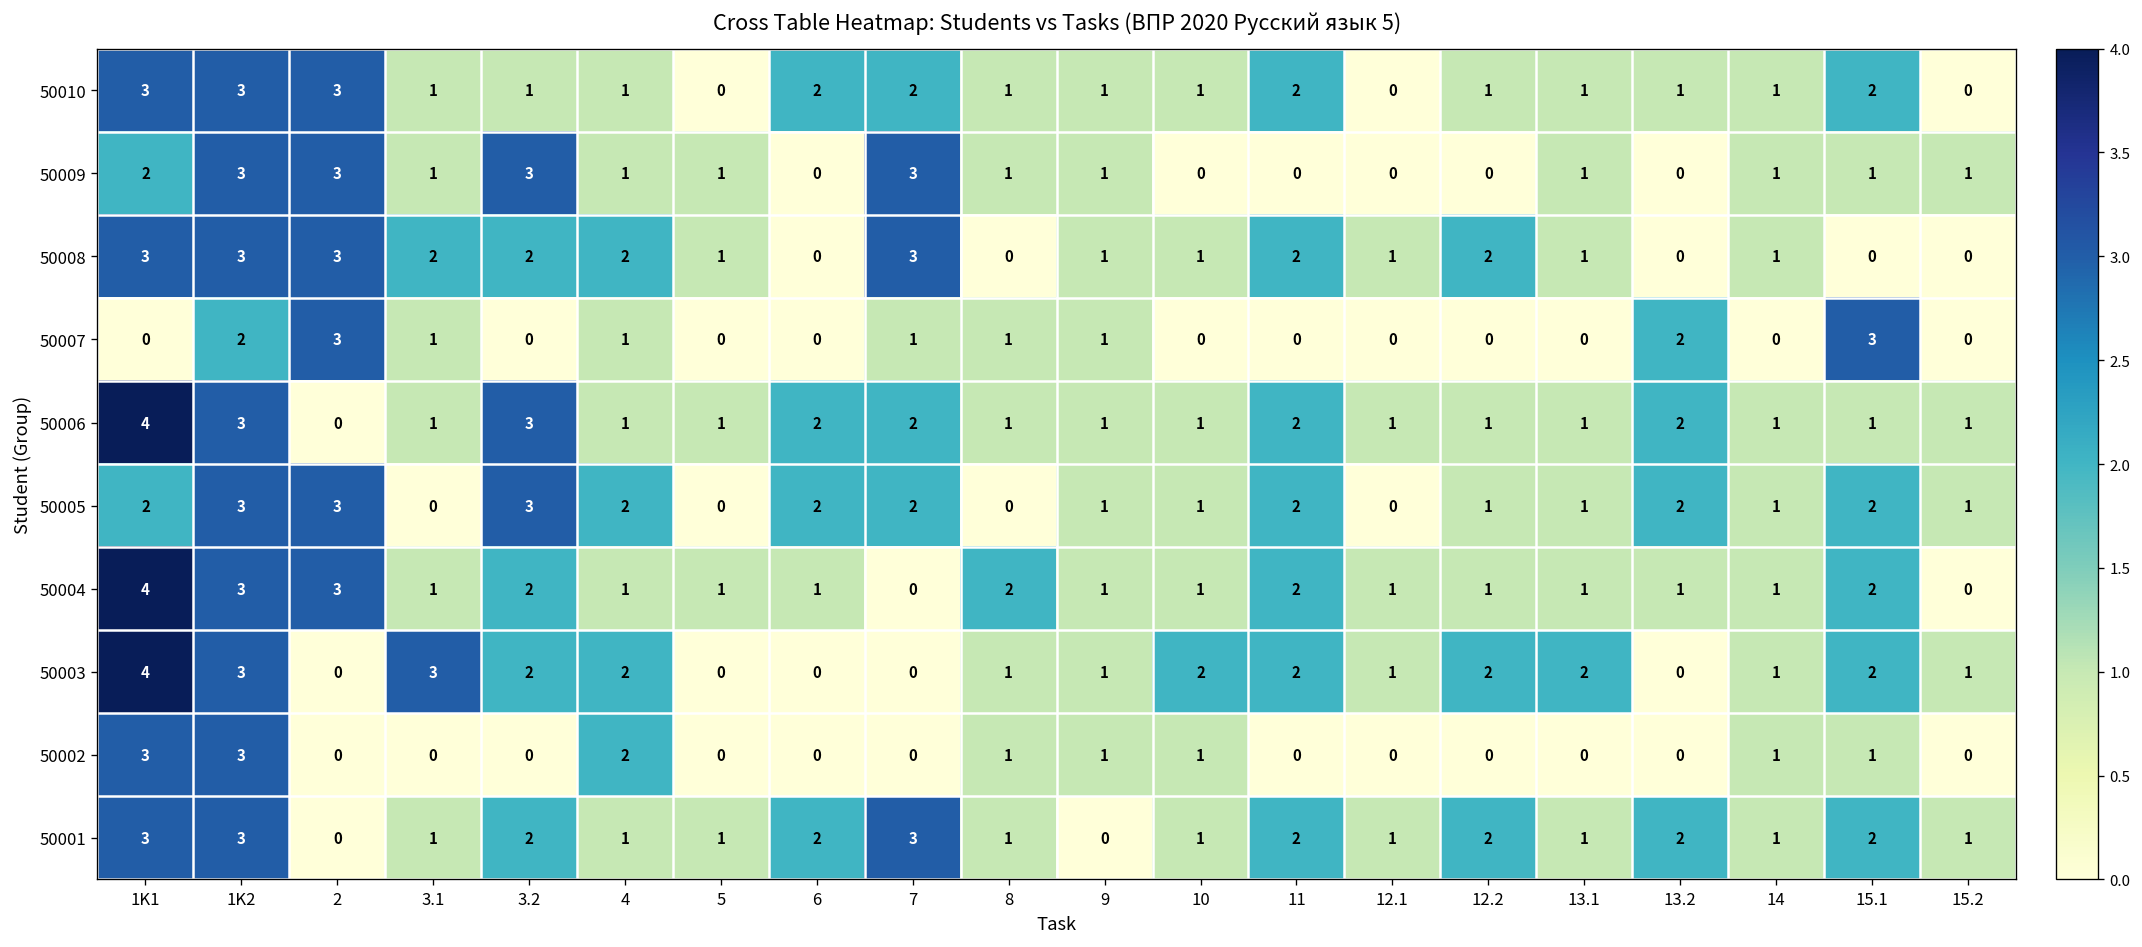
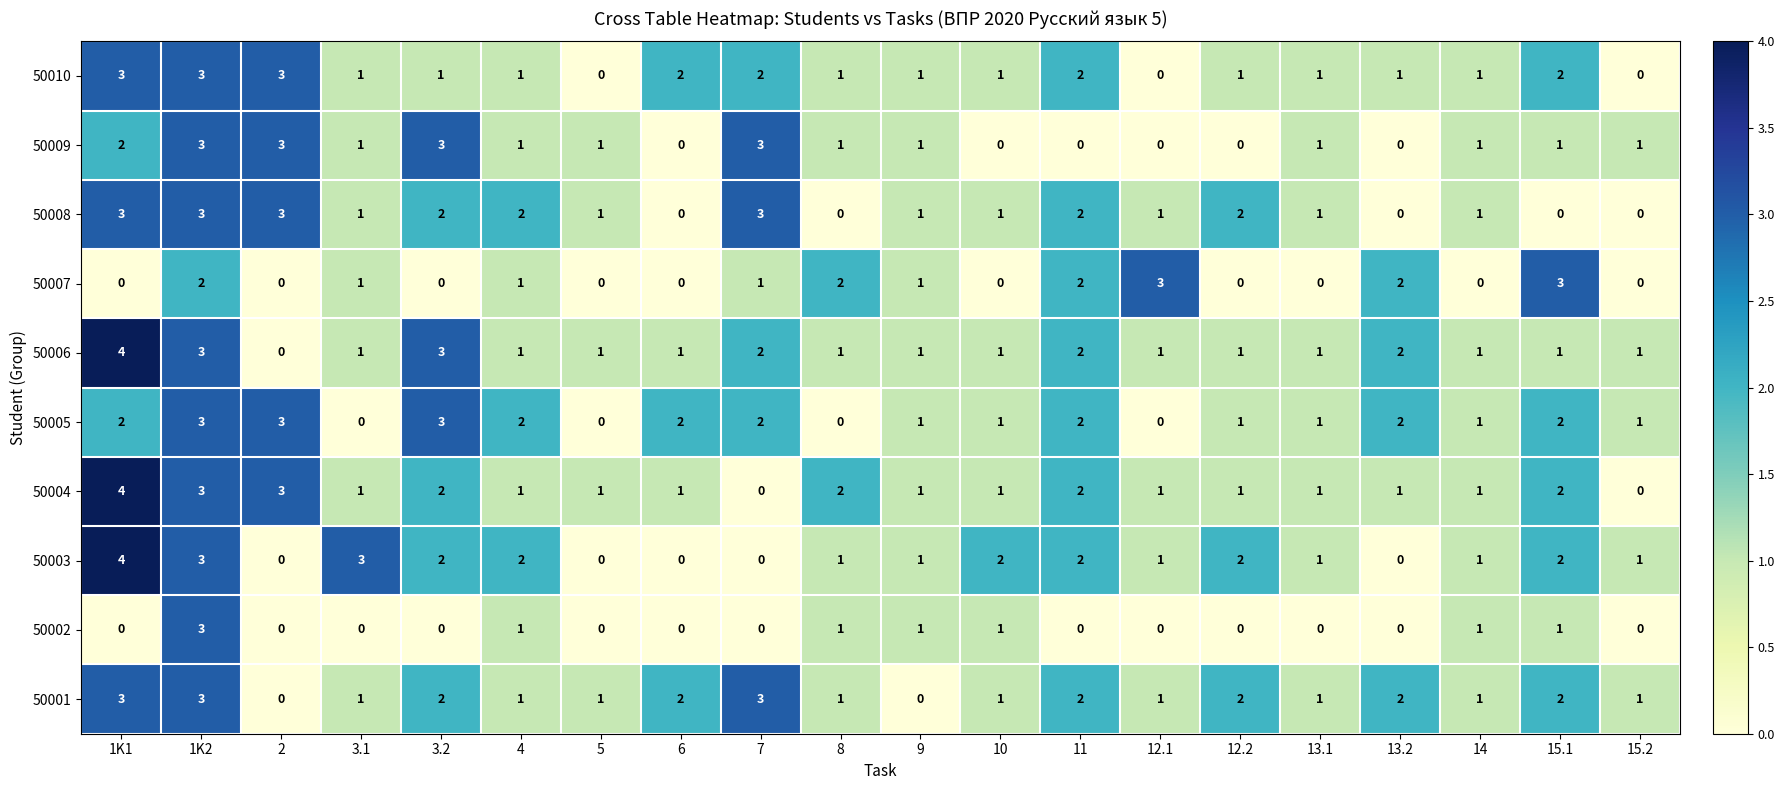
50008, 3.1: 2 -> 1
50007, 2: 3 -> 0
50007, 8: 1 -> 2
50007, 11: 0 -> 2
50007, 12.1: 0 -> 3
50006, 6: 2 -> 1
50003, 13.1: 2 -> 1
50002, 1K1: 3 -> 0
50002, 4: 2 -> 1
